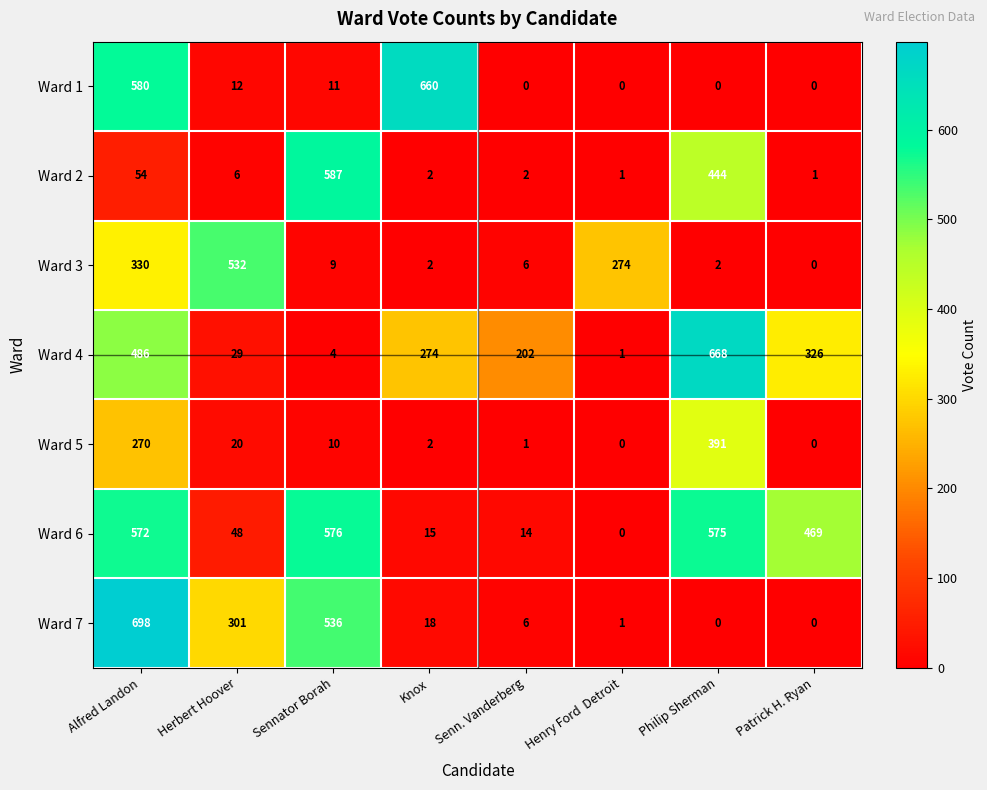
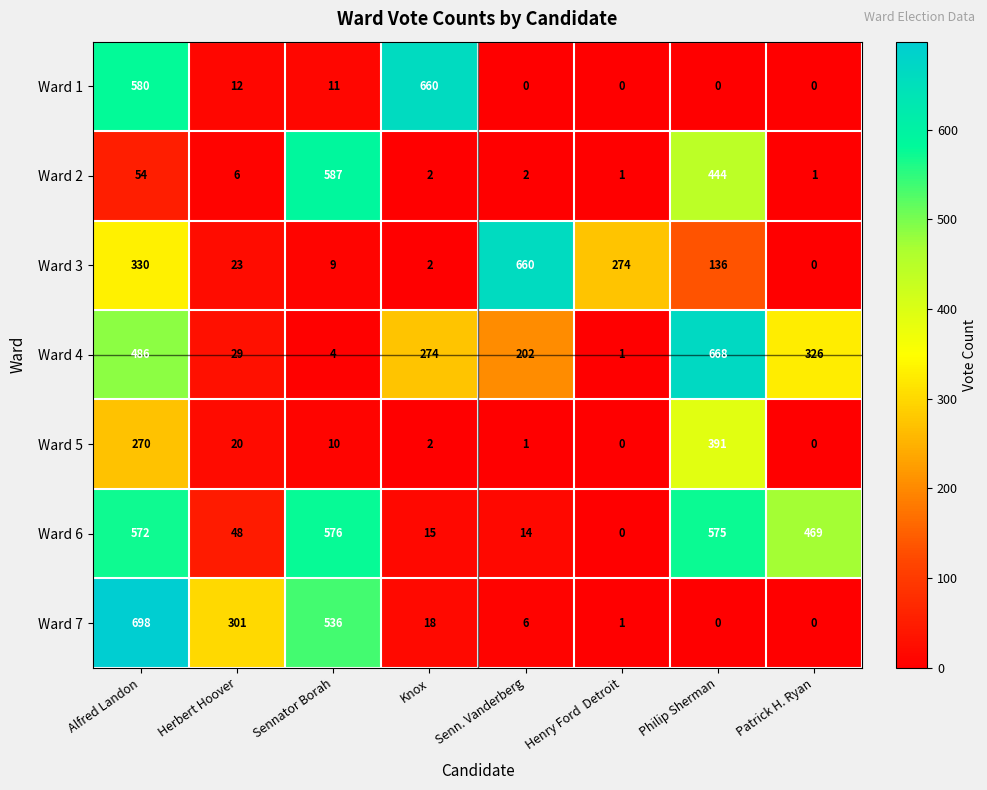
Ward 3, Herbert Hoover: 532 -> 23
Ward 3, Senn. Vanderberg: 6 -> 660
Ward 3, Philip Sherman: 2 -> 136
